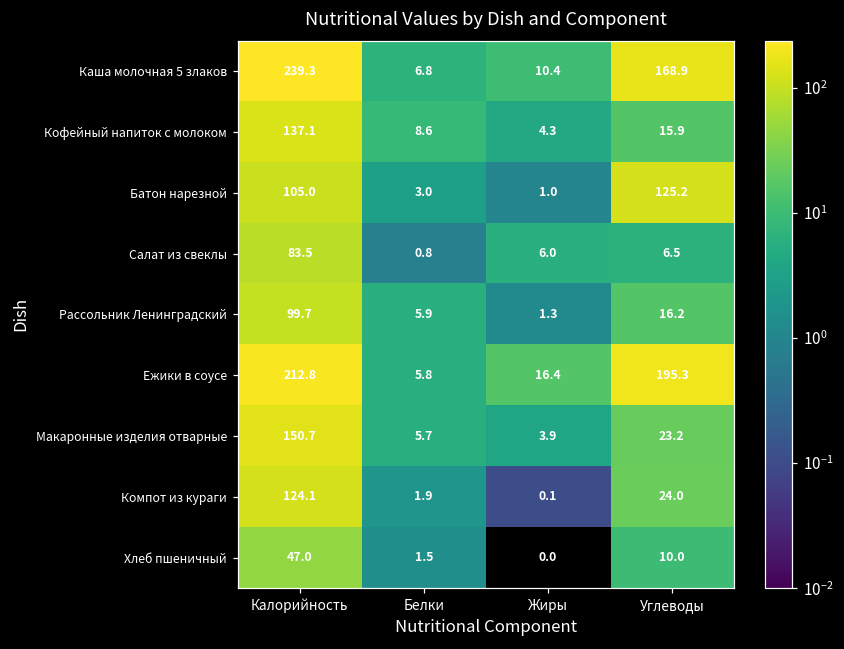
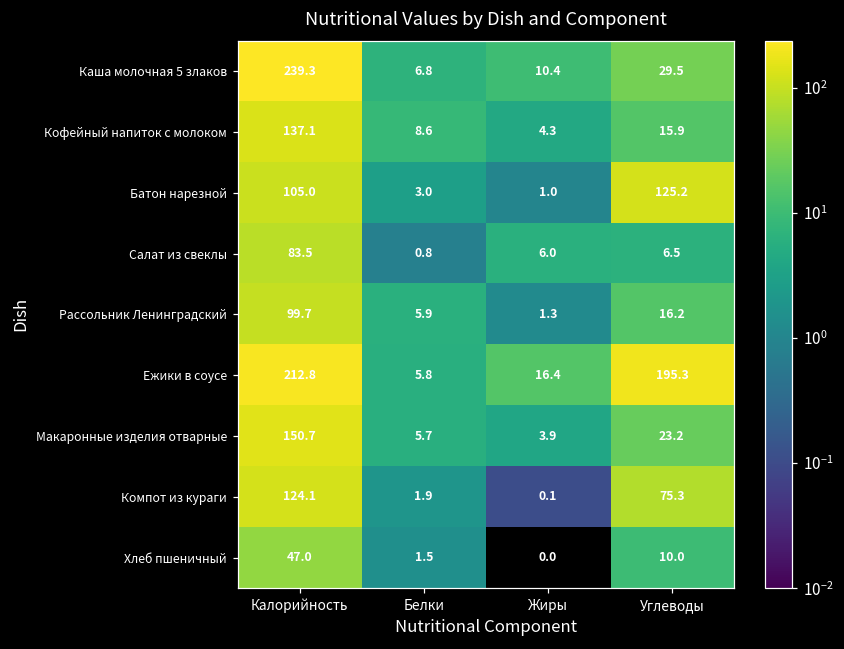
Каша молочная 5 злаков, Углеводы: 168.9 -> 29.5
Компот из кураги, Углеводы: 24.0 -> 75.3
